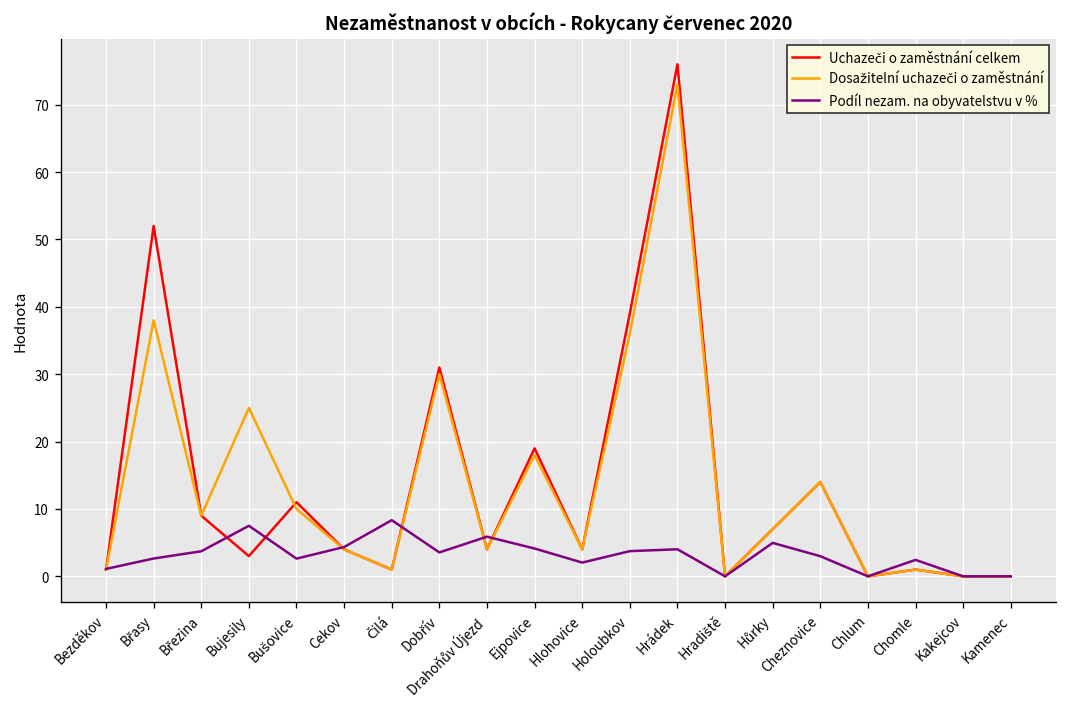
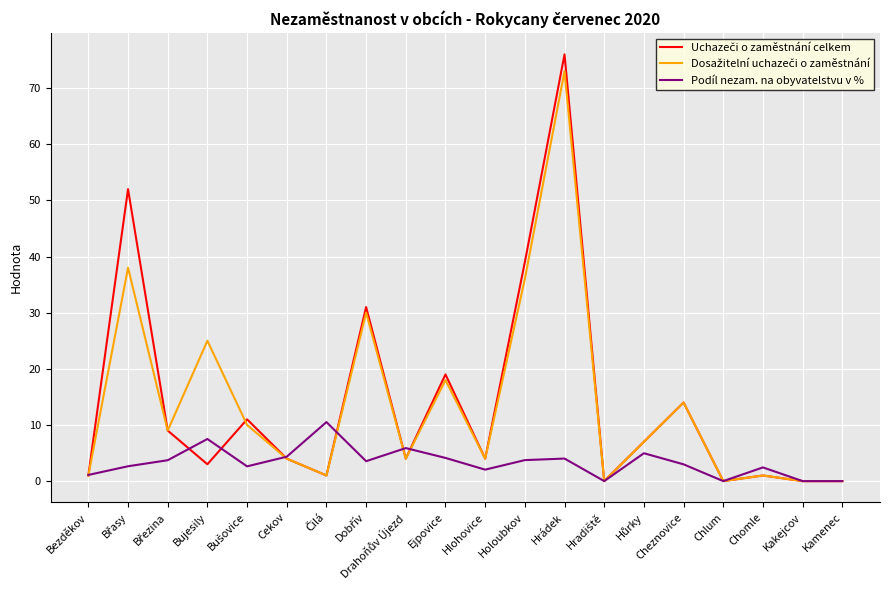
Podíl nezam. na obyvatelstvu v %, Čilá: 8 -> 11
